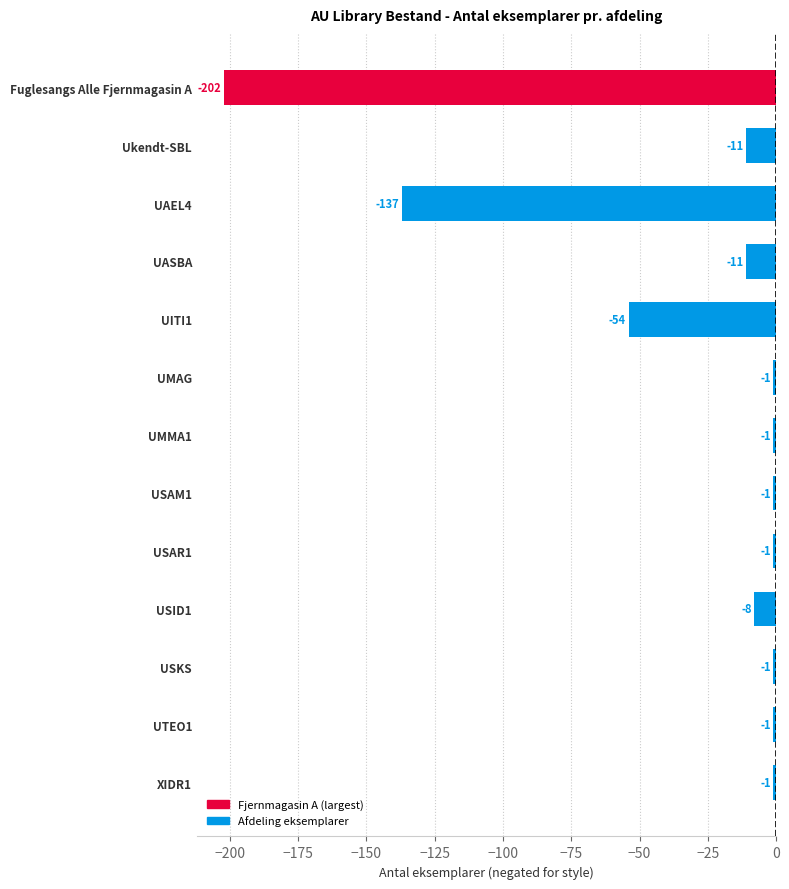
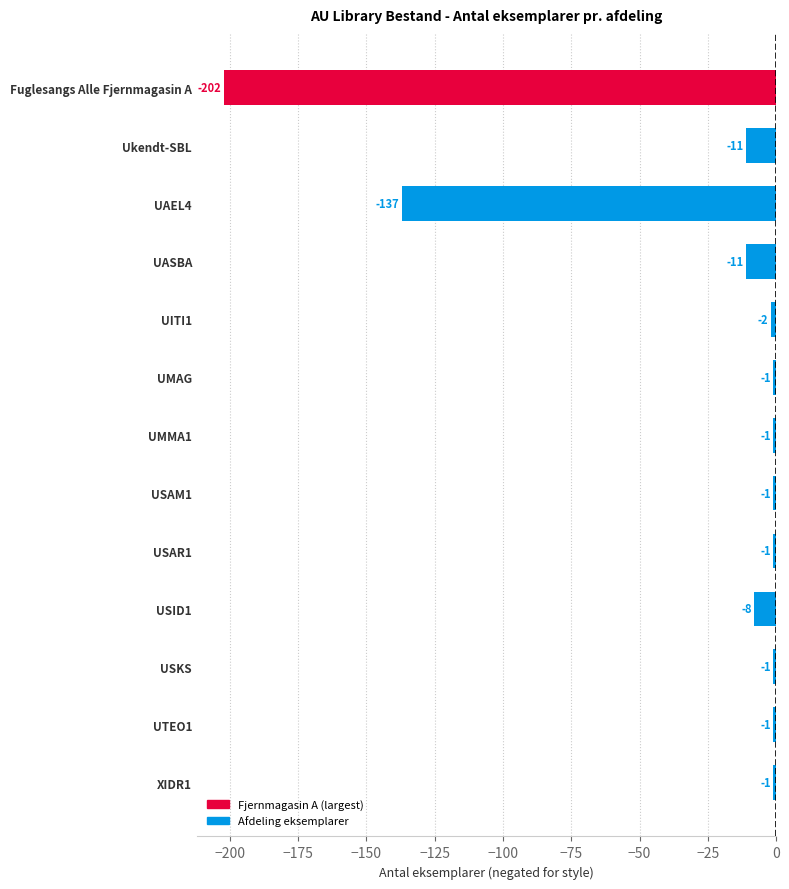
UITI1: -54 -> -2
